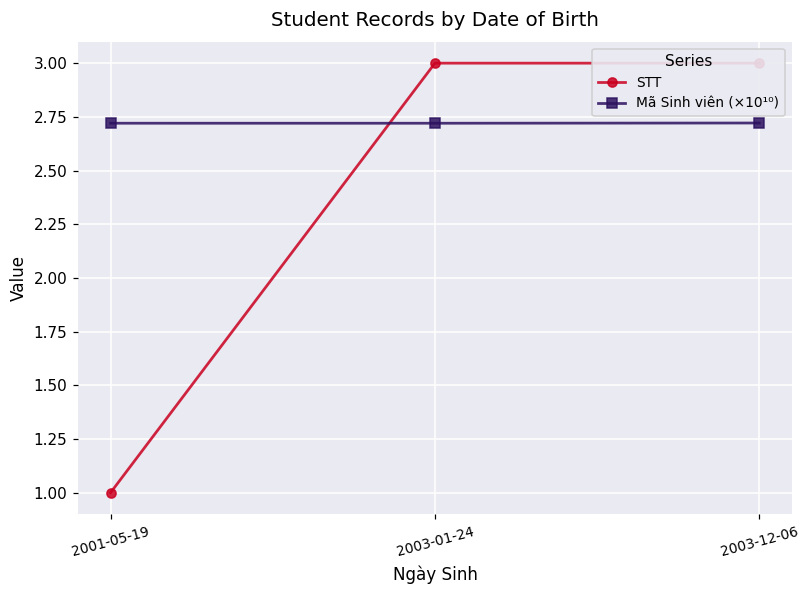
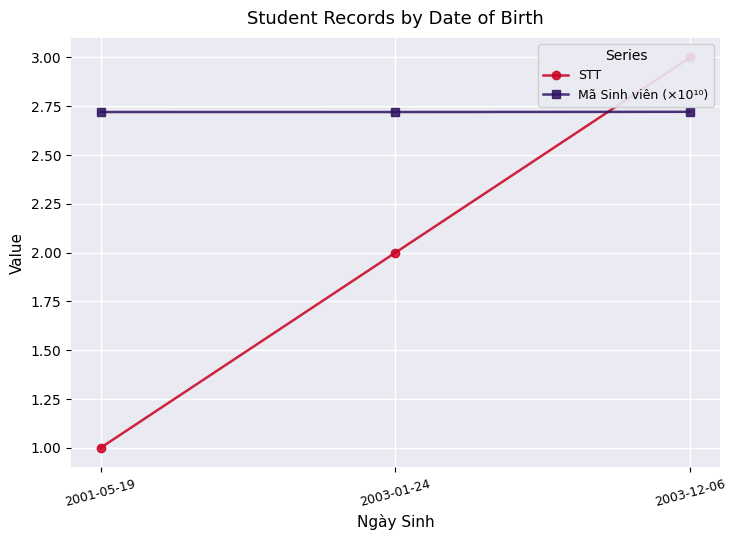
STT, 2003-01-24: 3 -> 2
